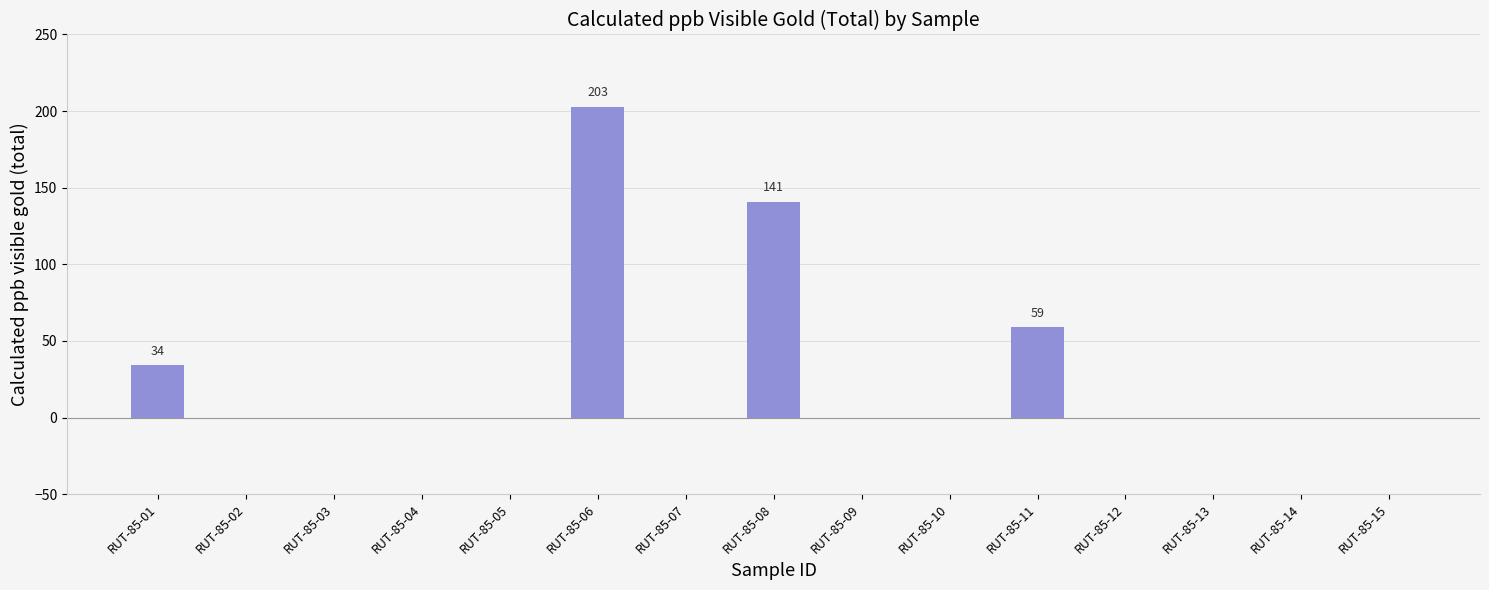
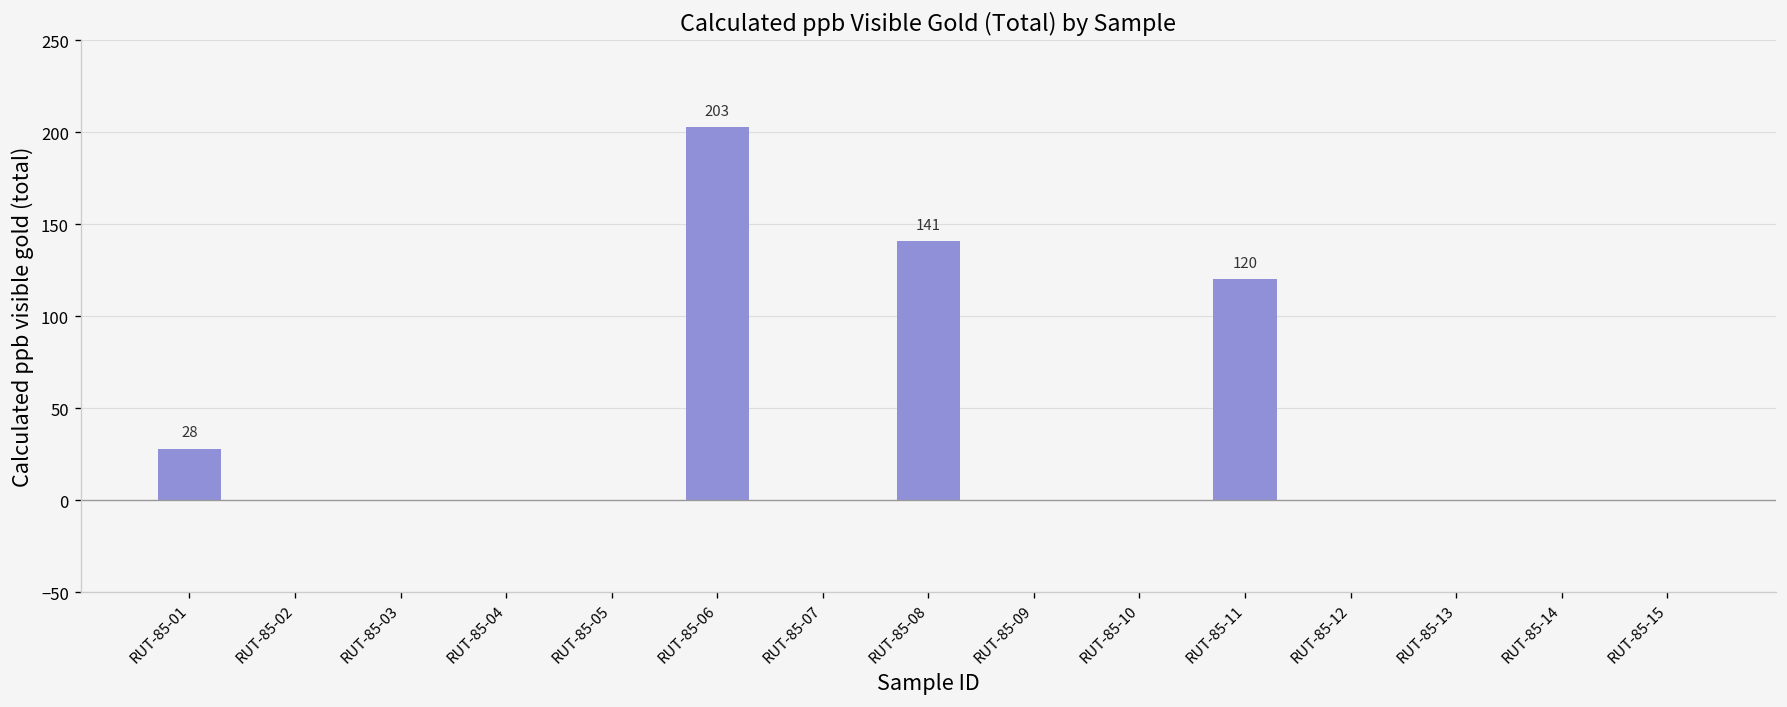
RUT-85-01: 34 -> 28
RUT-85-11: 59 -> 120
